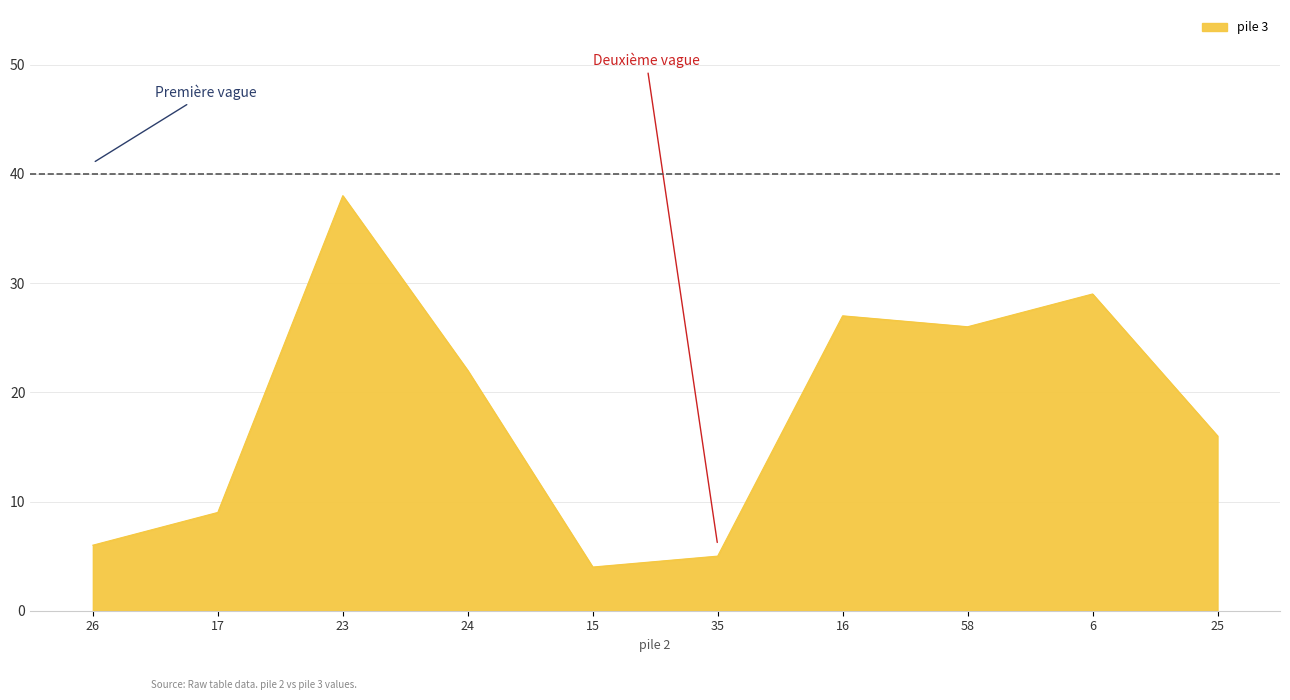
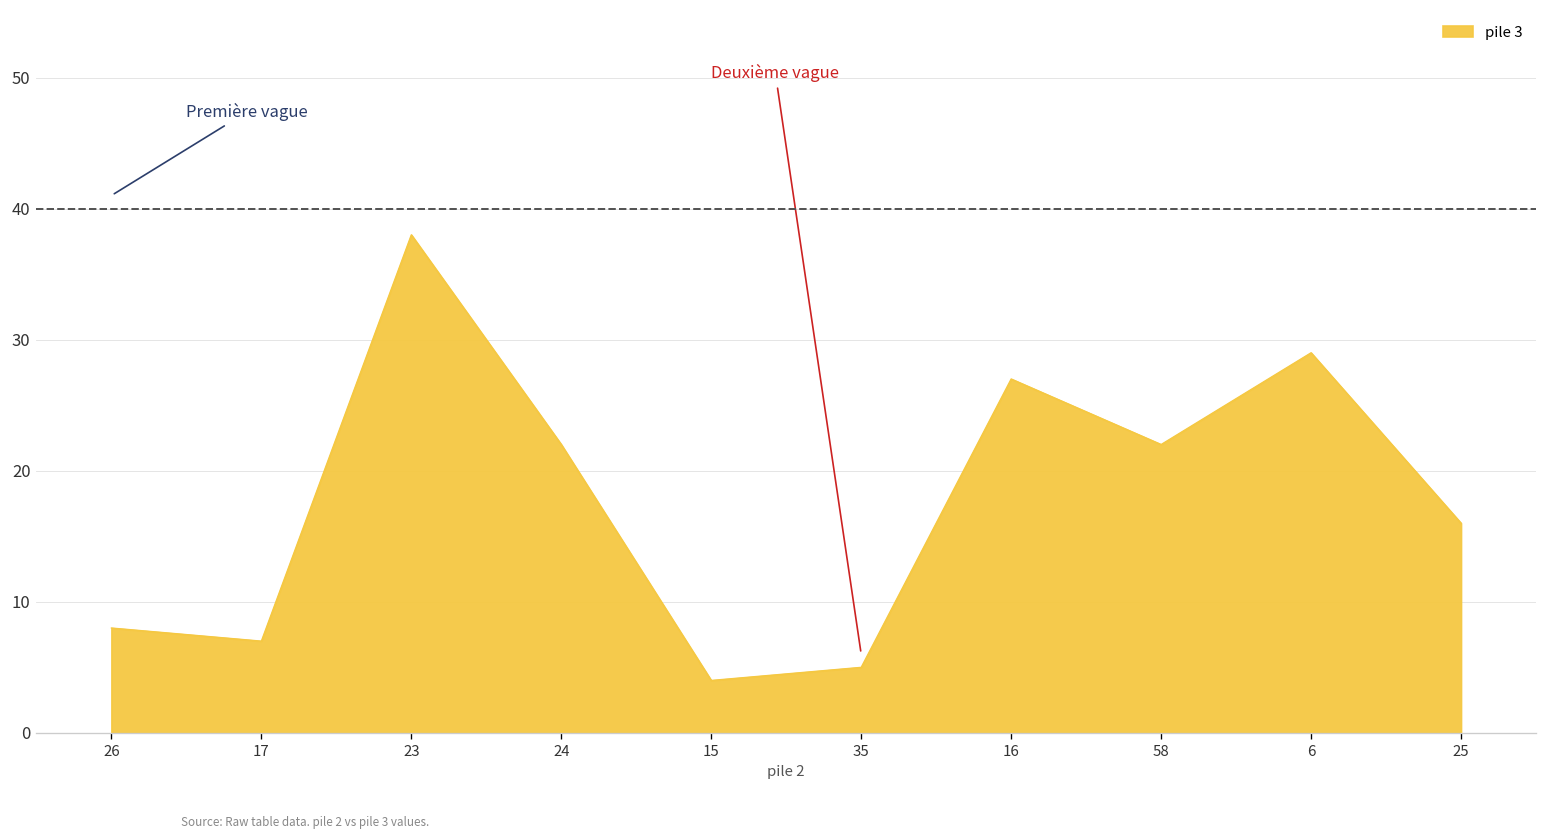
26: 6 -> 8
17: 9 -> 7
58: 26 -> 22
